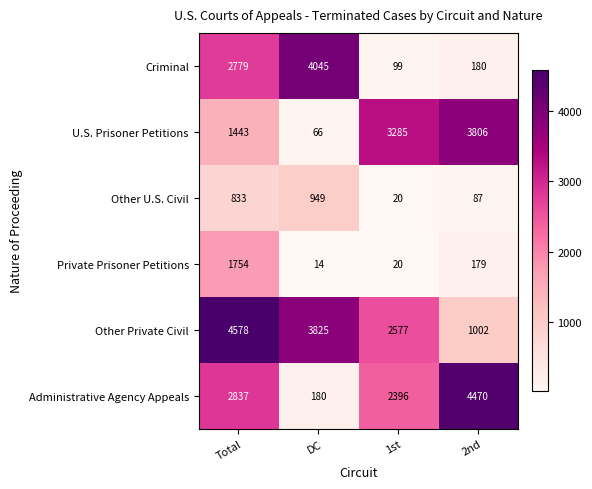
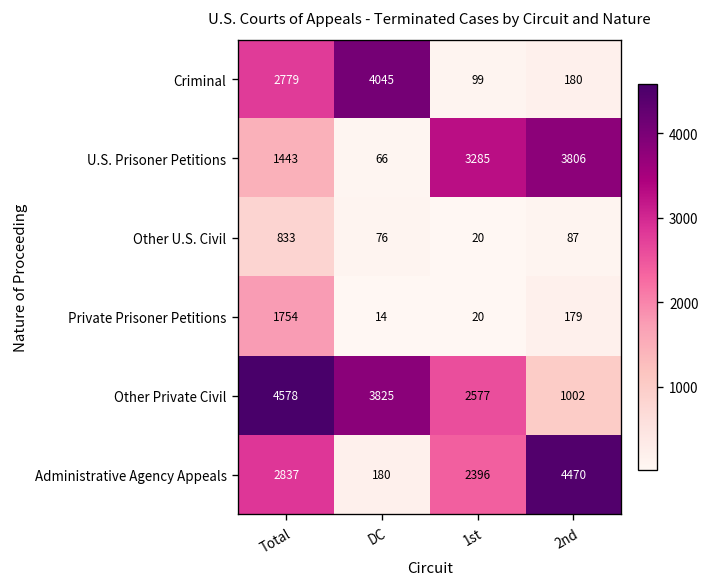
Other U.S. Civil, DC: 949 -> 76
